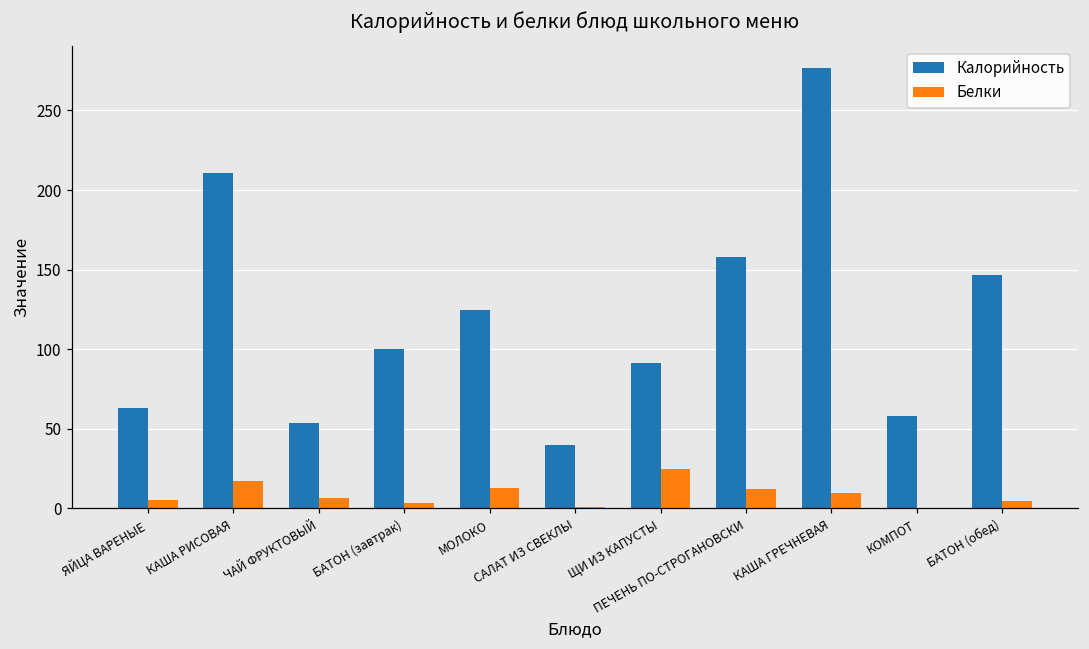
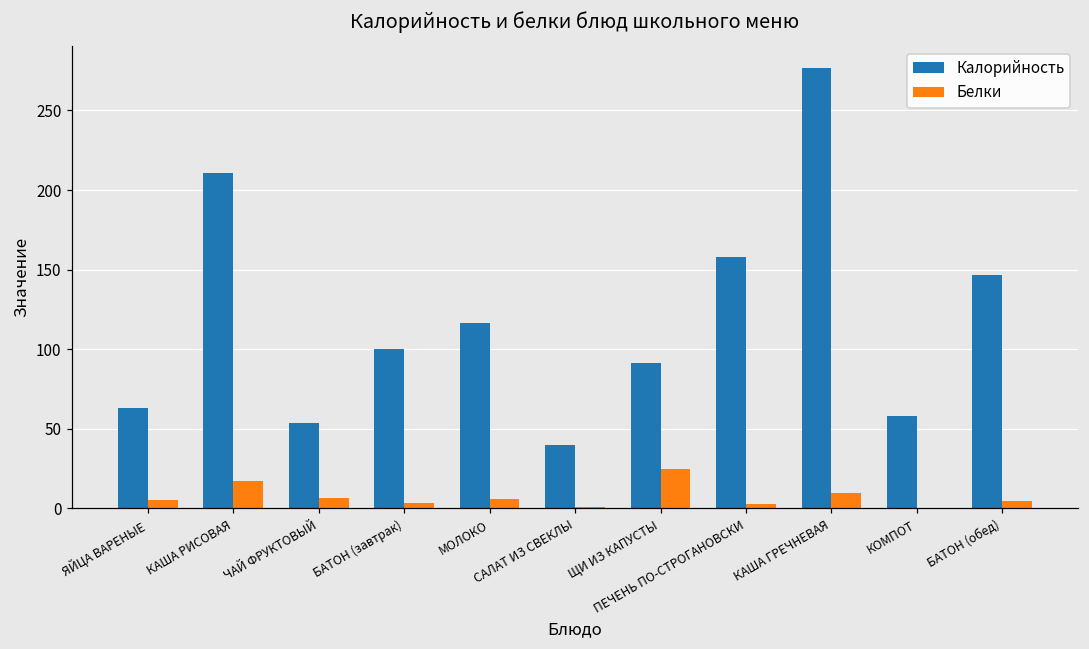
Калорийность, МОЛОКО: 124 -> 116
Белки, МОЛОКО: 13 -> 6
Белки, ПЕЧЕНЬ ПО-СТРОГАНОВСКИ: 12 -> 3
